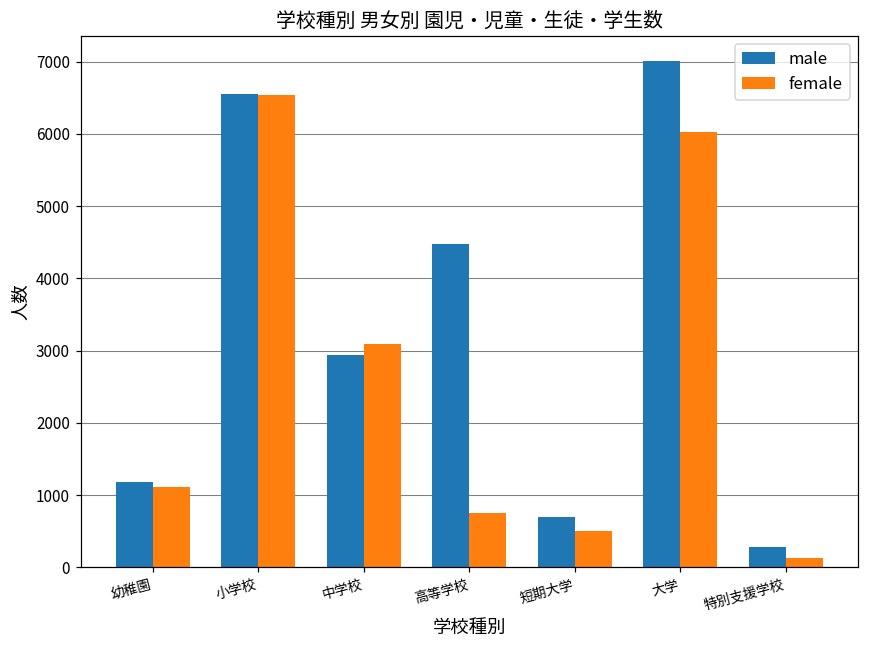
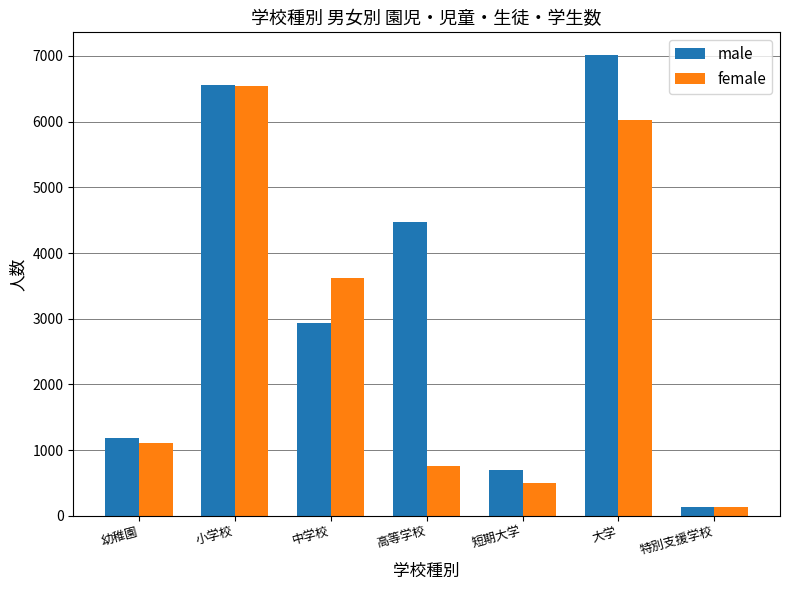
female, 中学校: 3100 -> 3600
male, 特別支援学校: 300 -> 100
